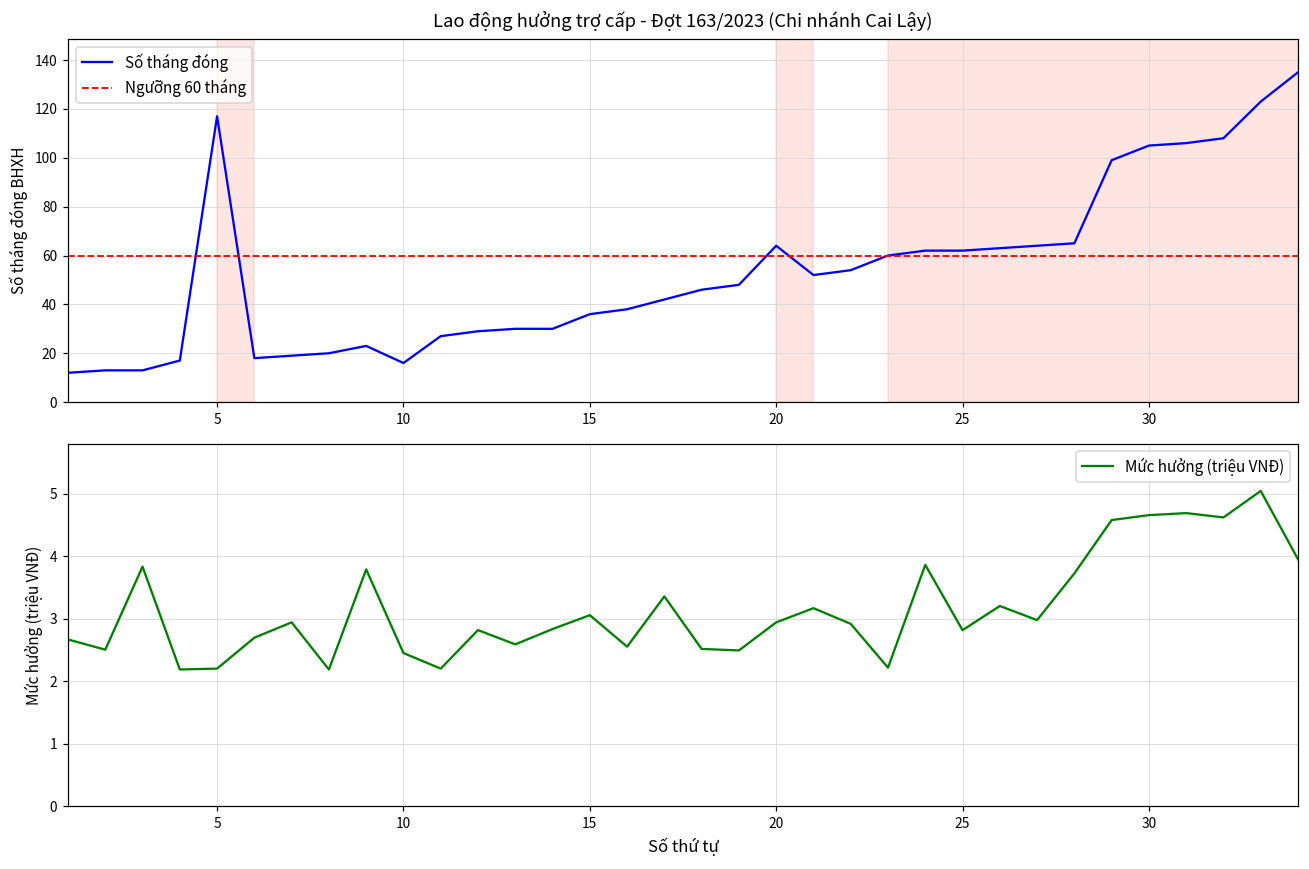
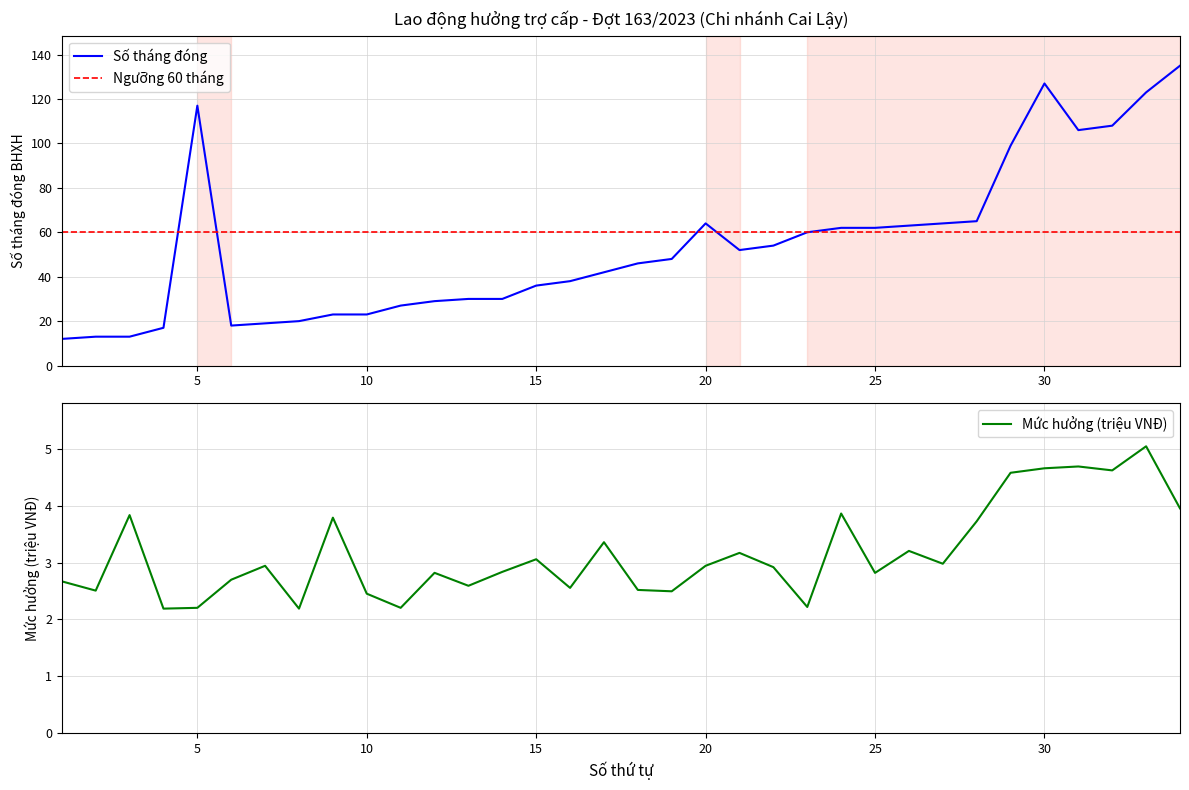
Lao động hưởng trợ cấp - Đợt 163/2023 (Chi nhánh Cai Lậy), 10: 16 -> 23
Lao động hưởng trợ cấp - Đợt 163/2023 (Chi nhánh Cai Lậy), 30: 105 -> 127
